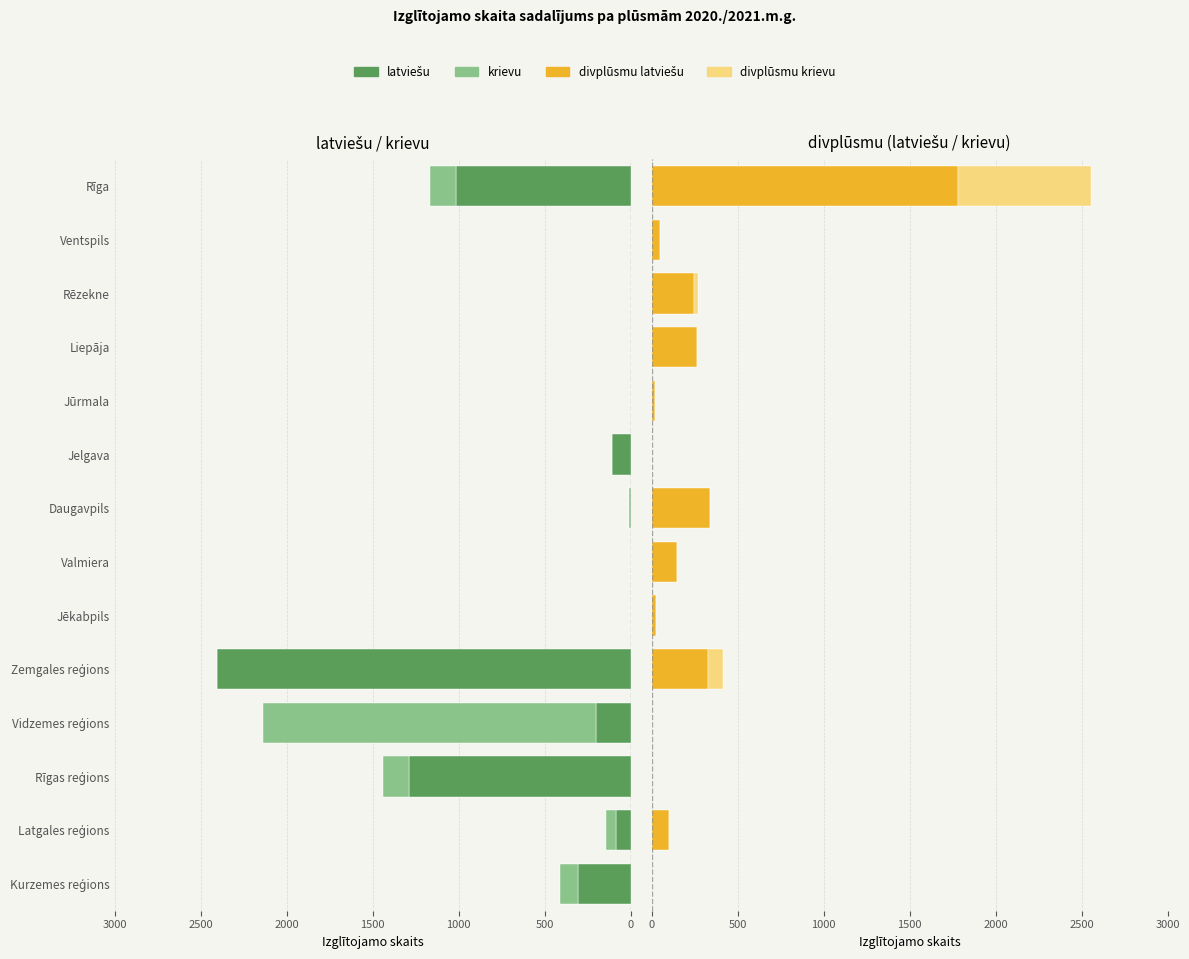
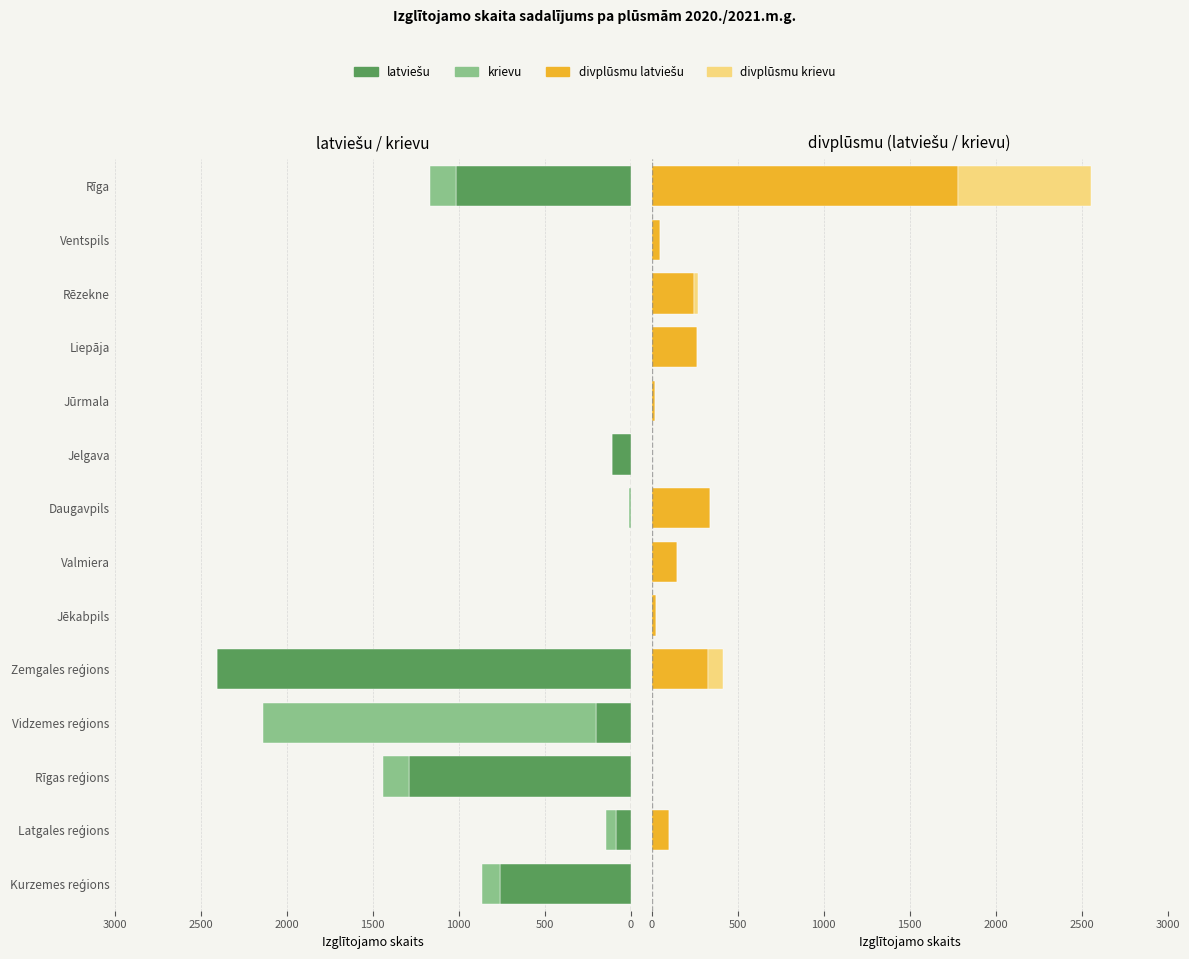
latviešu / krievu, latviešu, Kurzemes reģions: 310 -> 760
